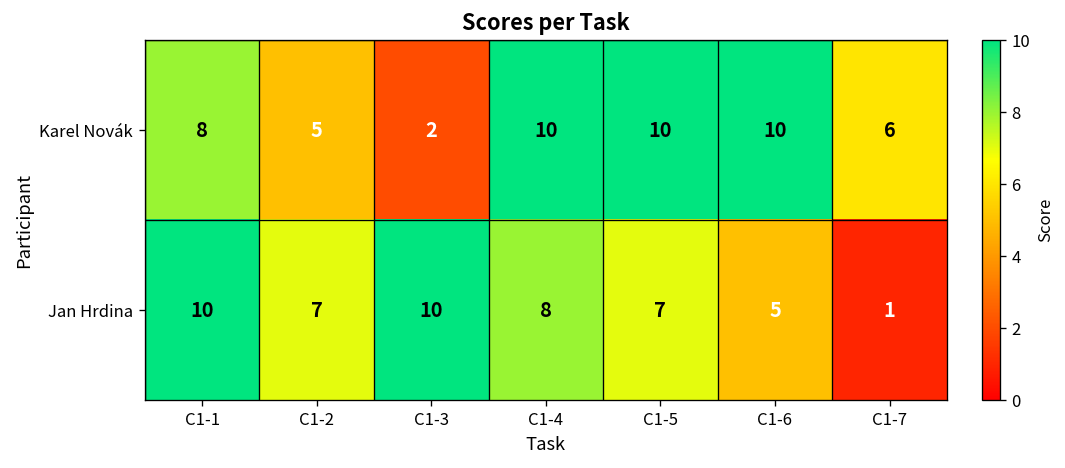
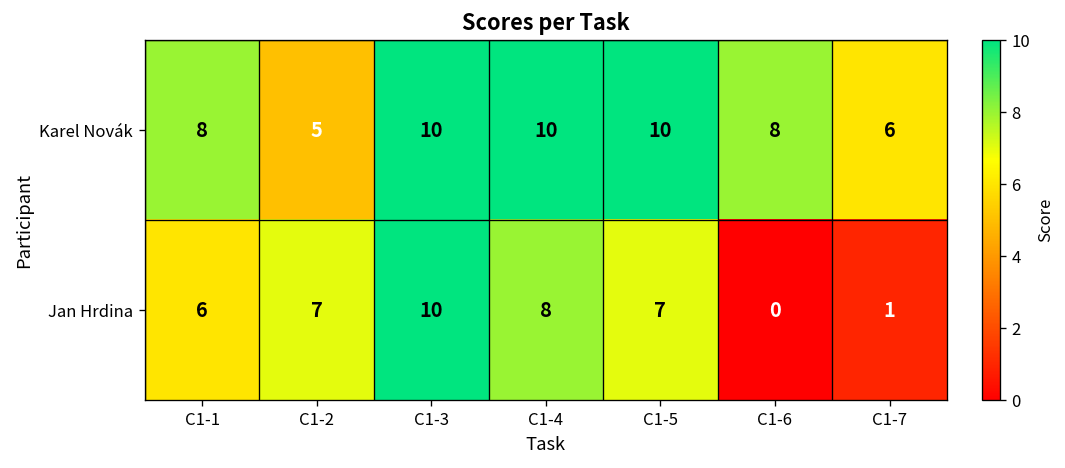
Karel Novák, C1-3: 2 -> 10
Karel Novák, C1-6: 10 -> 8
Jan Hrdina, C1-1: 10 -> 6
Jan Hrdina, C1-6: 5 -> 0
